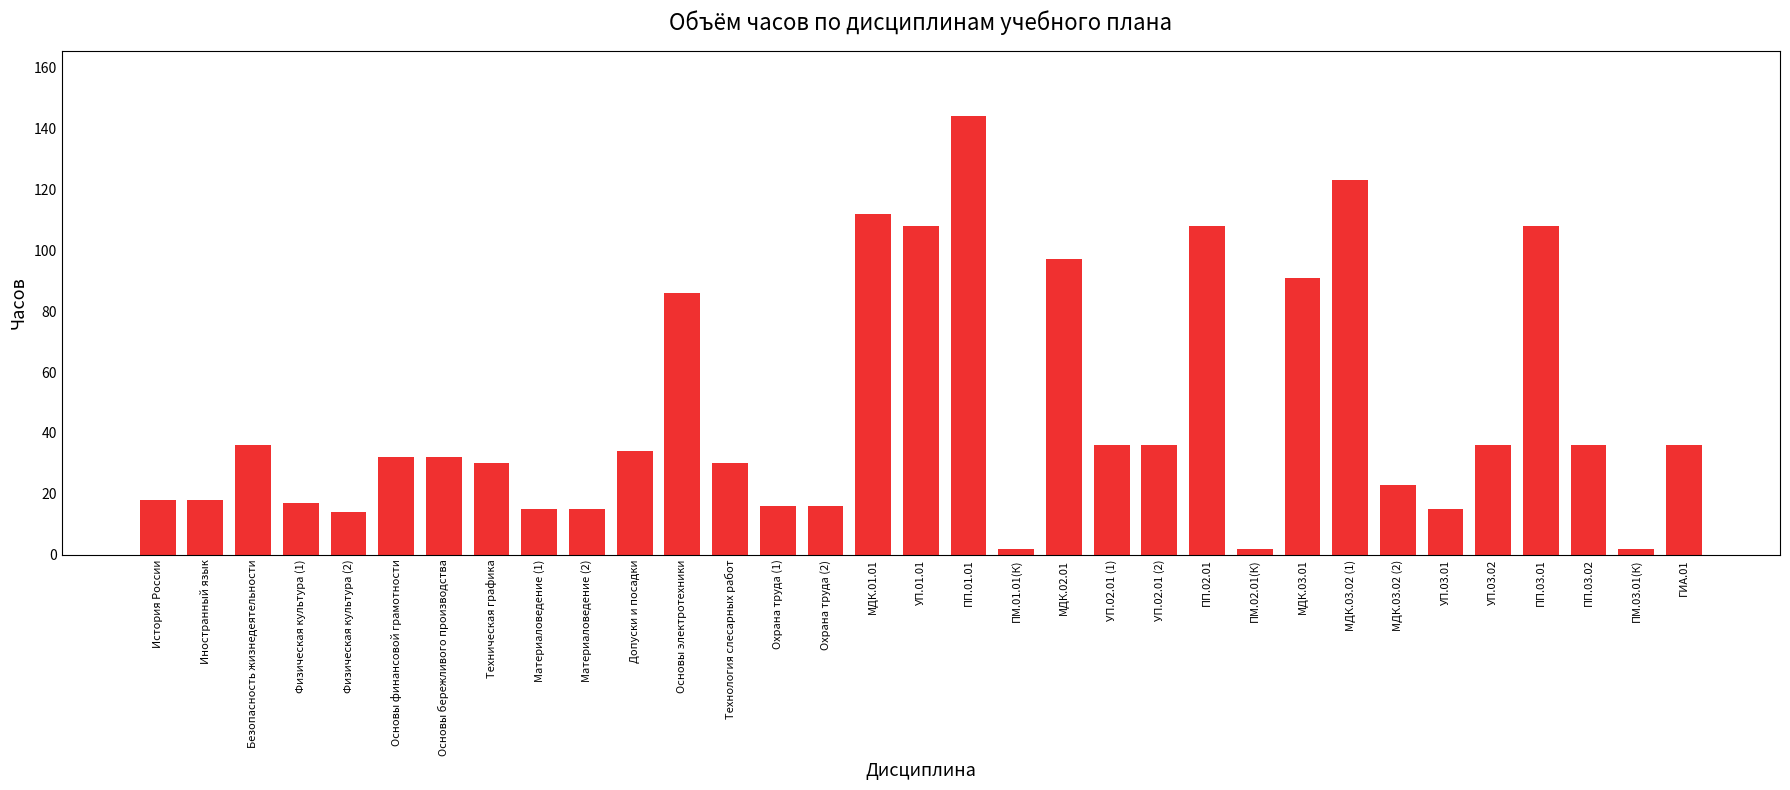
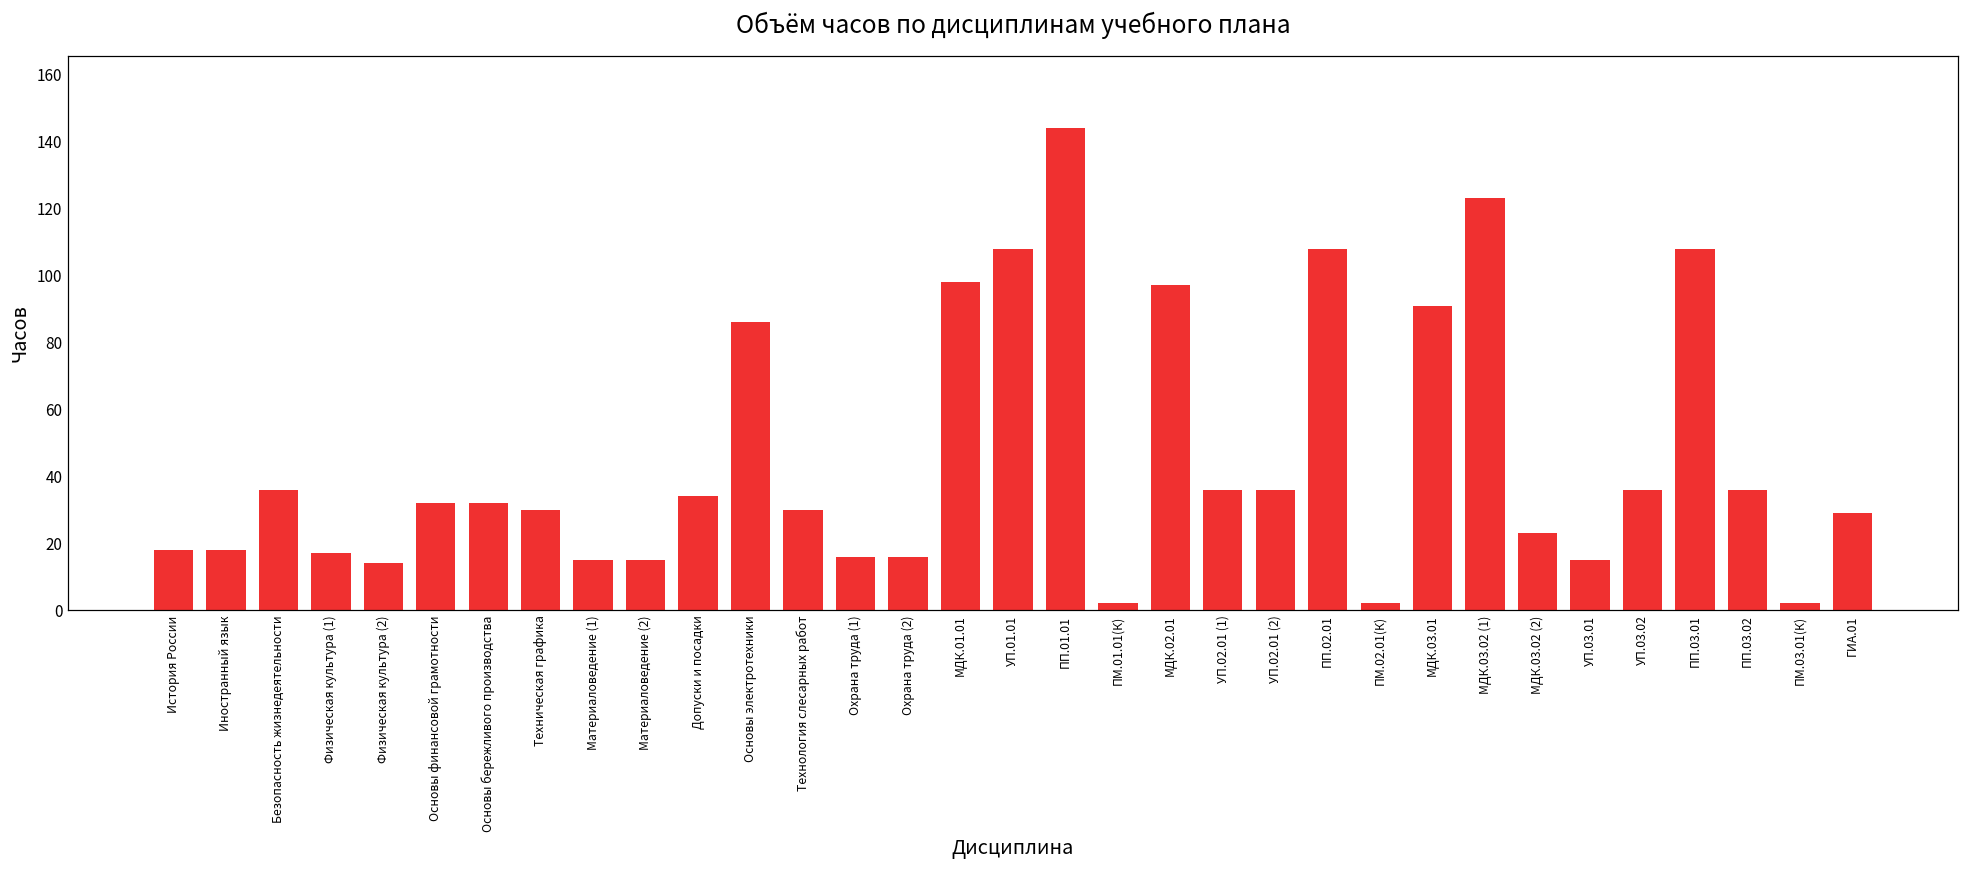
МДК.01.01: 112 -> 98
ГИА.01: 36 -> 29
